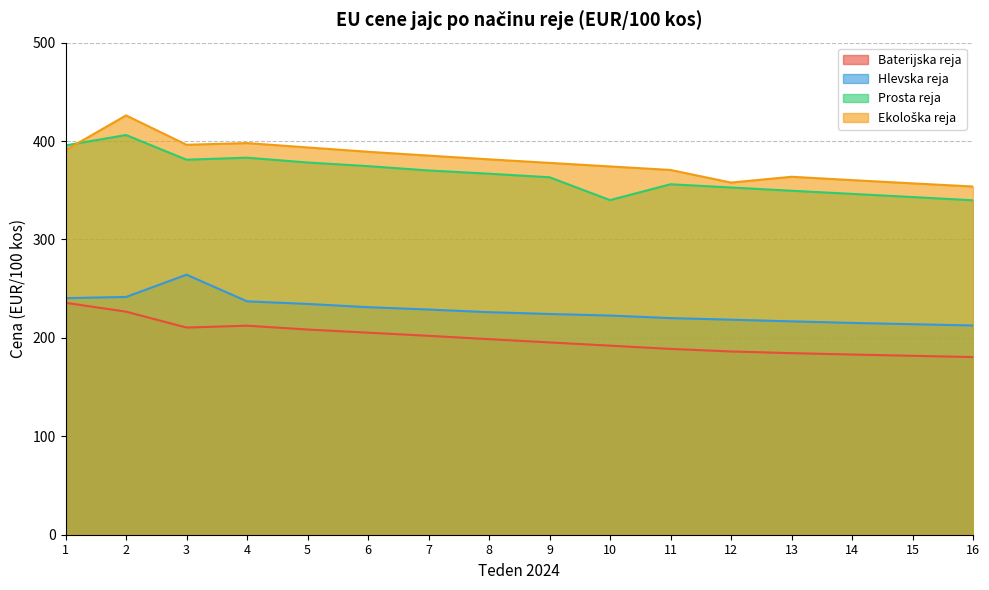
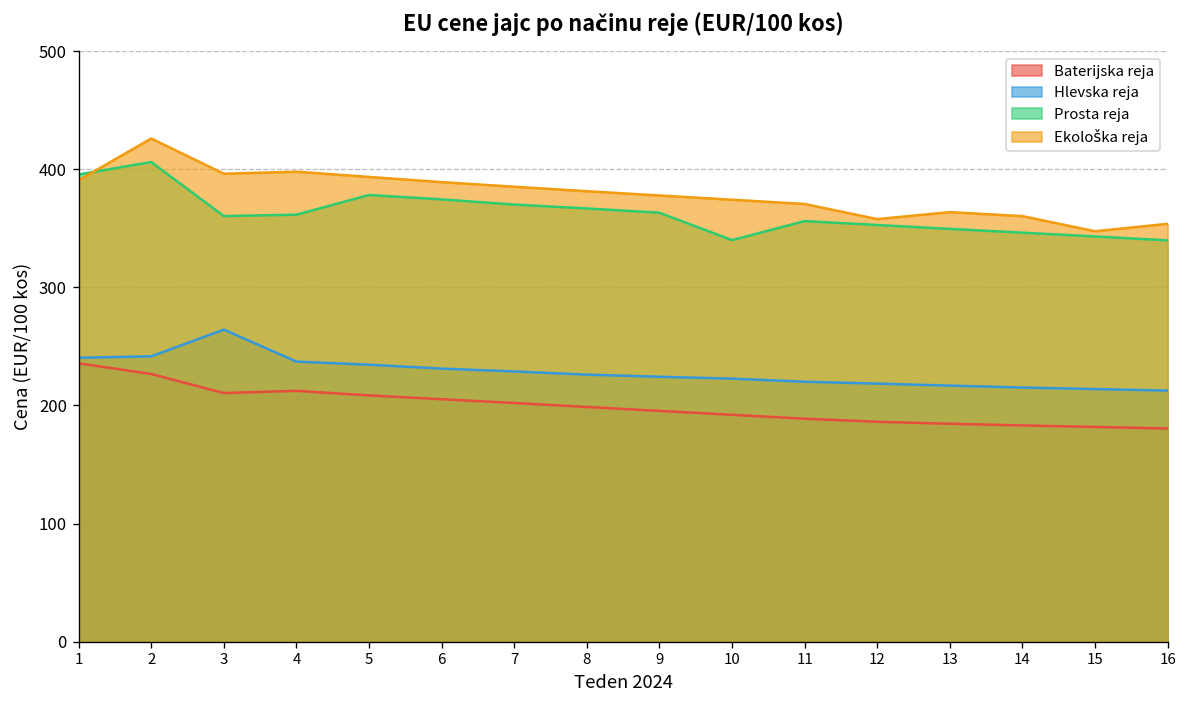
Prosta reja, 3: 380 -> 360
Prosta reja, 4: 380 -> 360
Ekološka reja, 15: 360 -> 350
